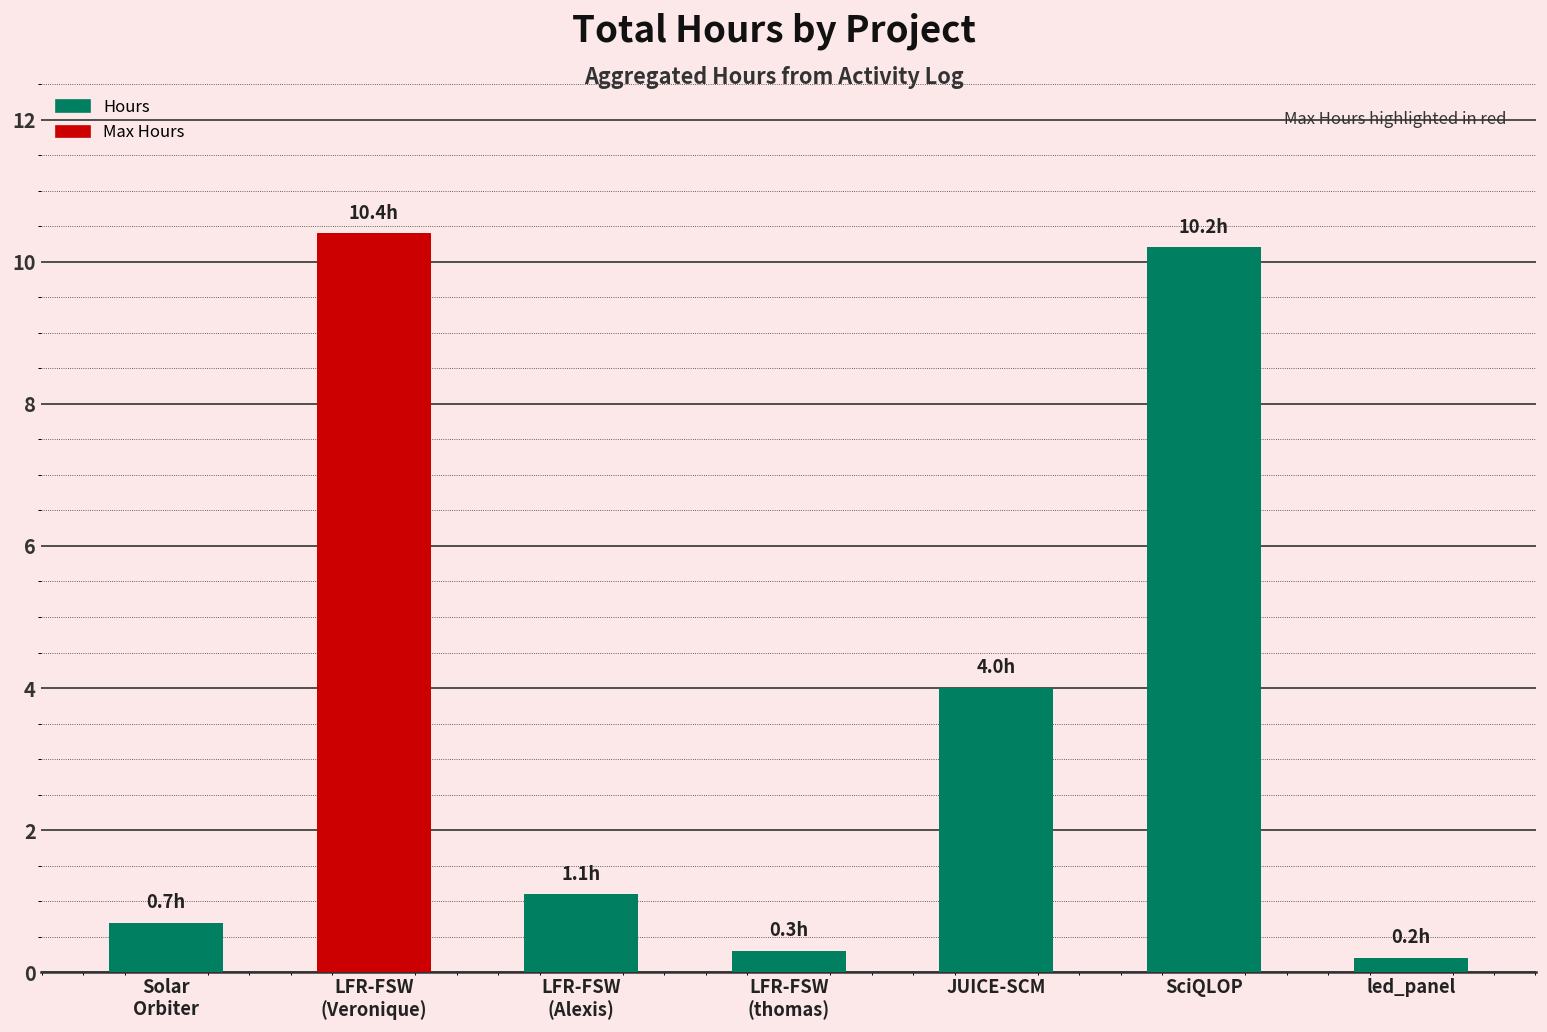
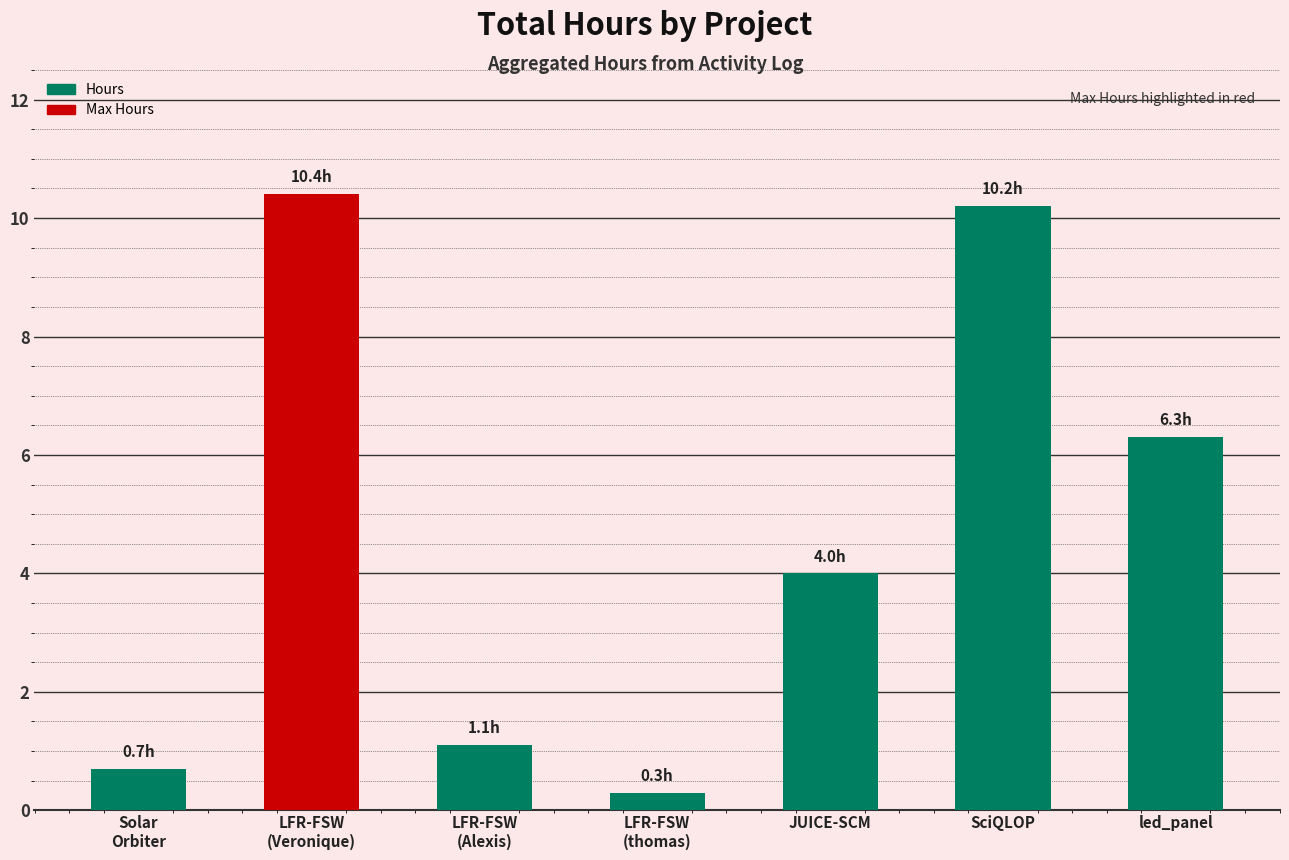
led_panel: 0.2h -> 6.3h
